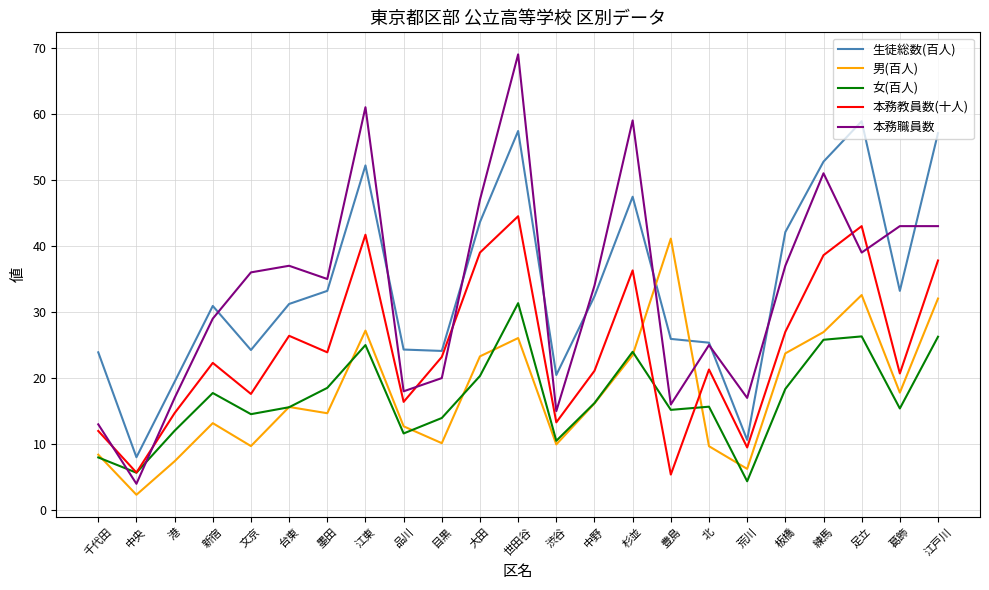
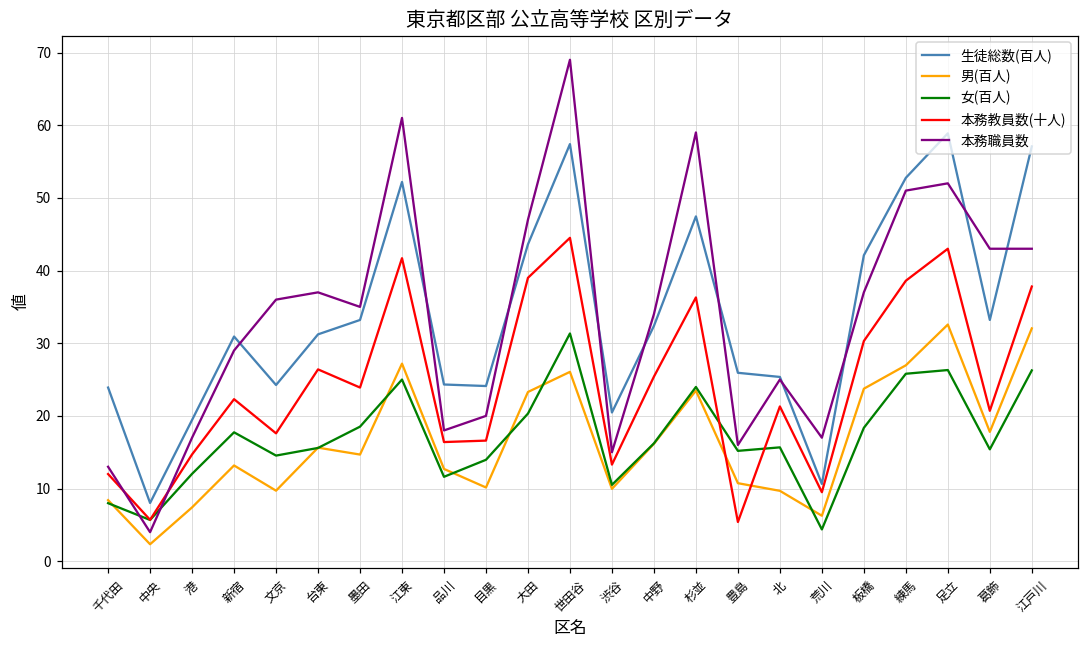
本務教員数(十人), 目黒: 23 -> 17
本務教員数(十人), 中野: 21 -> 25
男(百人), 豊島: 41 -> 11
本務教員数(十人), 板橋: 27 -> 30
本務職員数, 足立: 39 -> 52
